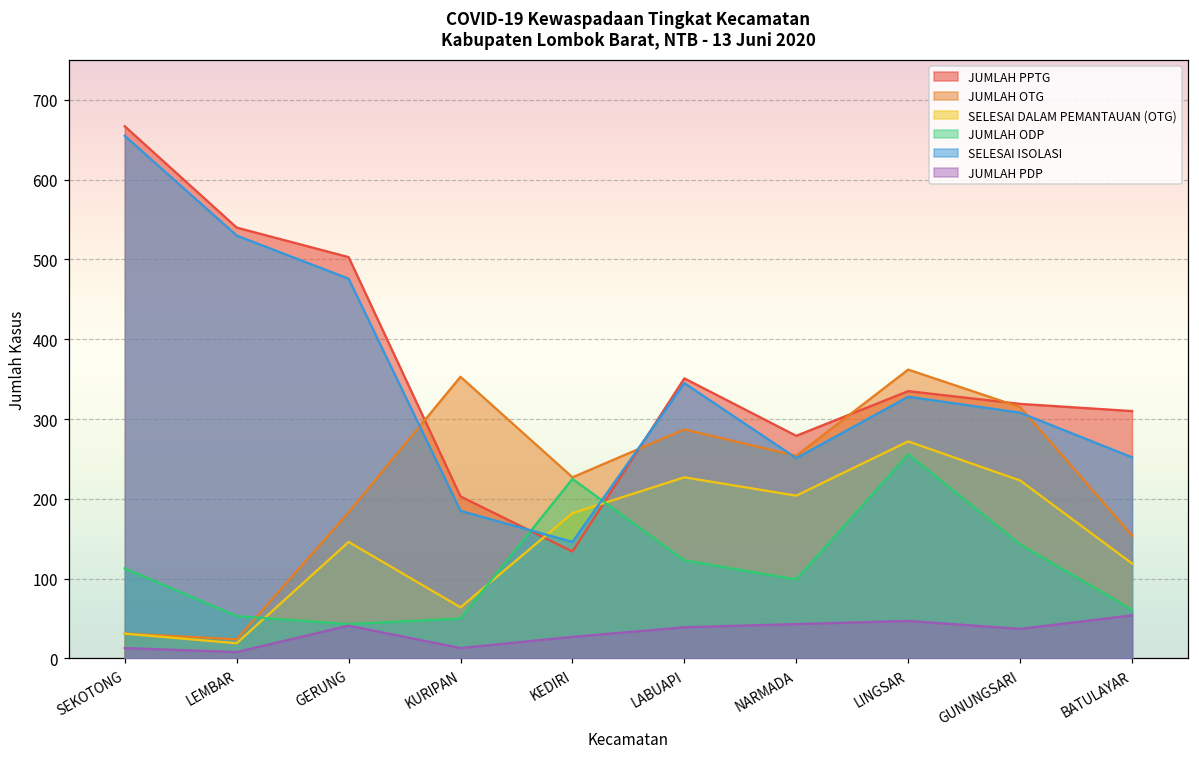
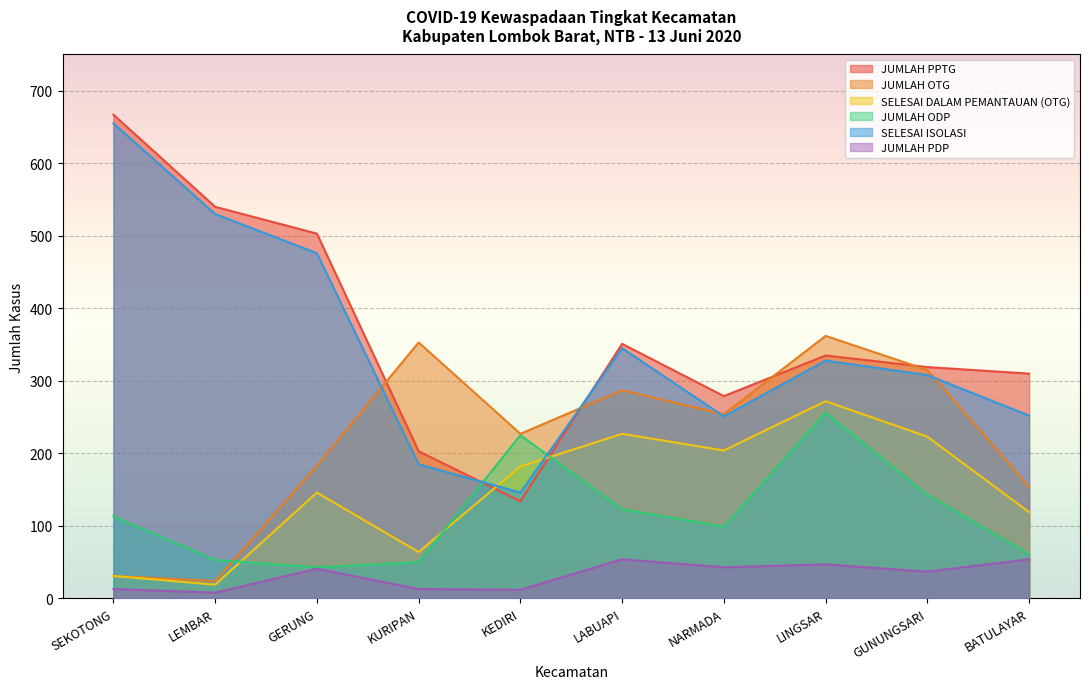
JUMLAH PDP, KEDIRI: 30 -> 10
JUMLAH PDP, LABUAPI: 40 -> 50
